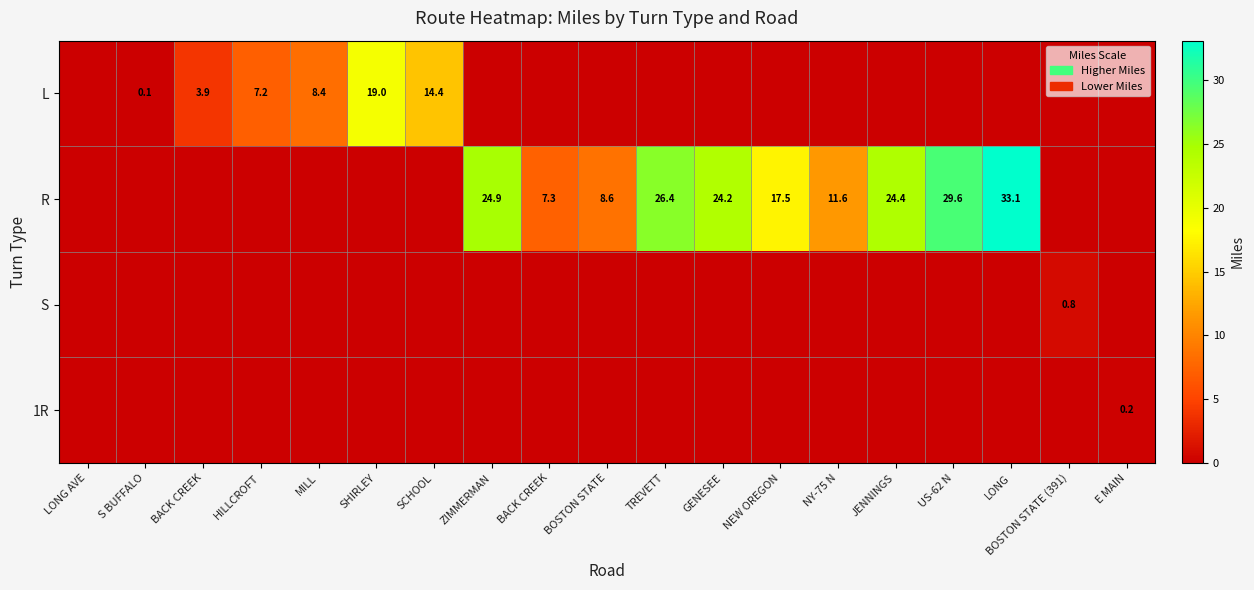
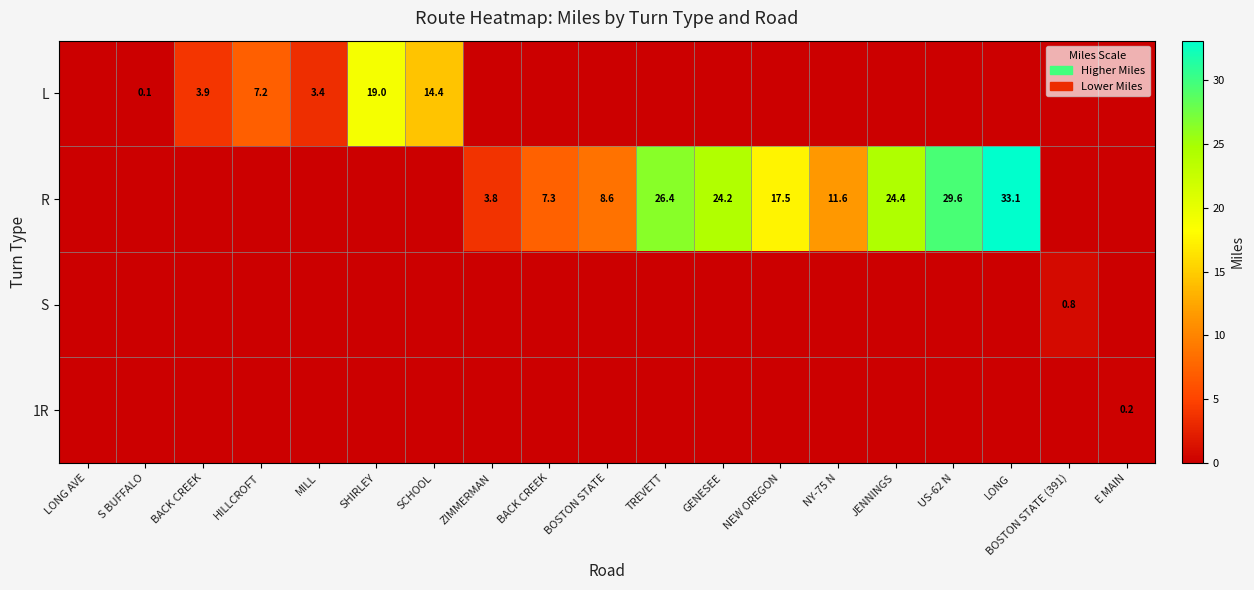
L, MILL: 8.4 -> 3.4
R, ZIMMERMAN: 24.9 -> 3.8
